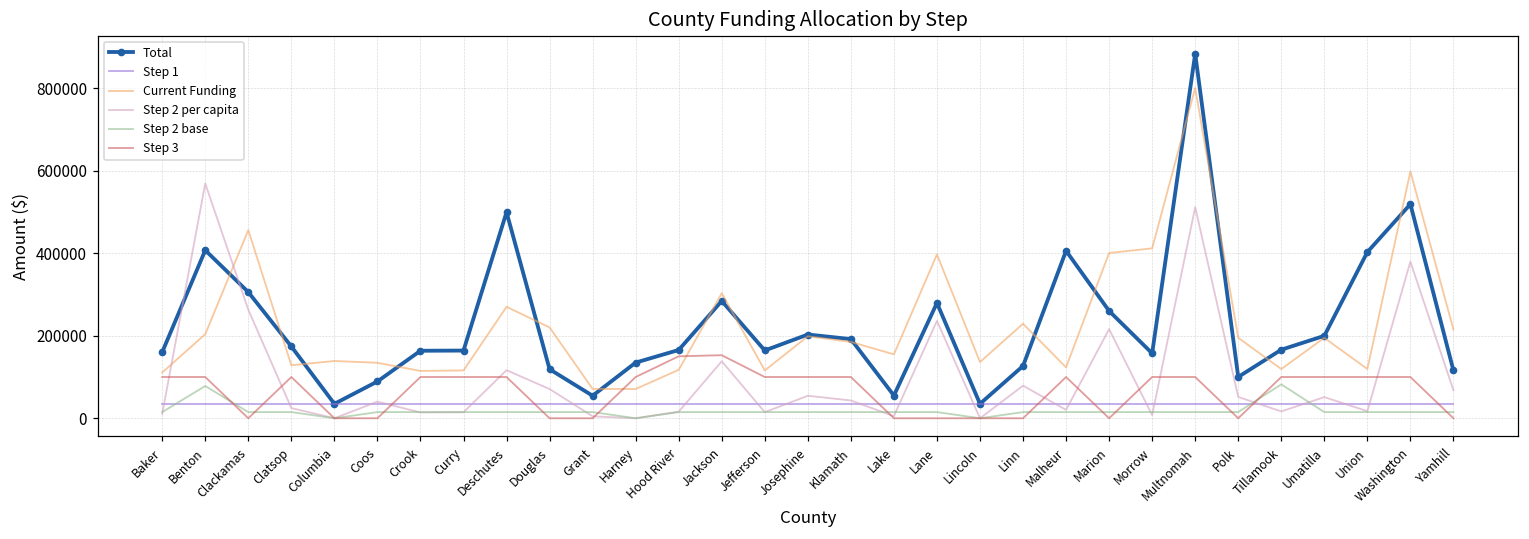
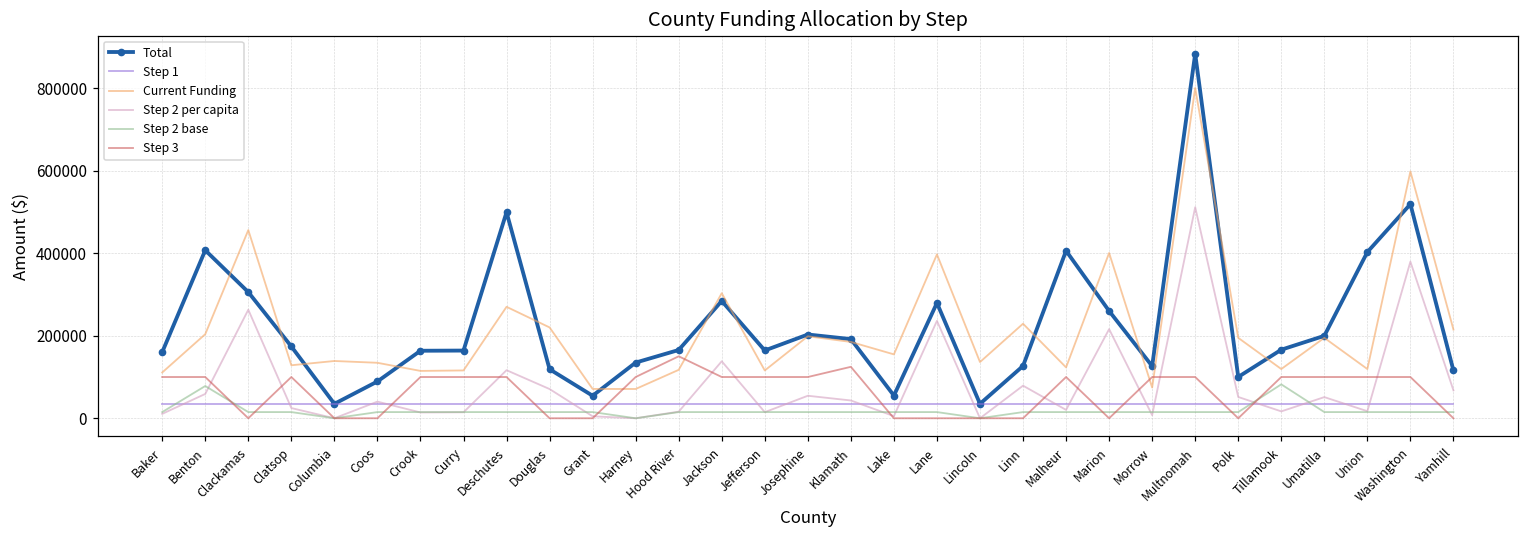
Step 2 per capita, Benton: 570000 -> 60000
Step 3, Jackson: 150000 -> 100000
Step 3, Klamath: 100000 -> 120000
Total, Morrow: 160000 -> 130000
Current Funding, Morrow: 410000 -> 70000
